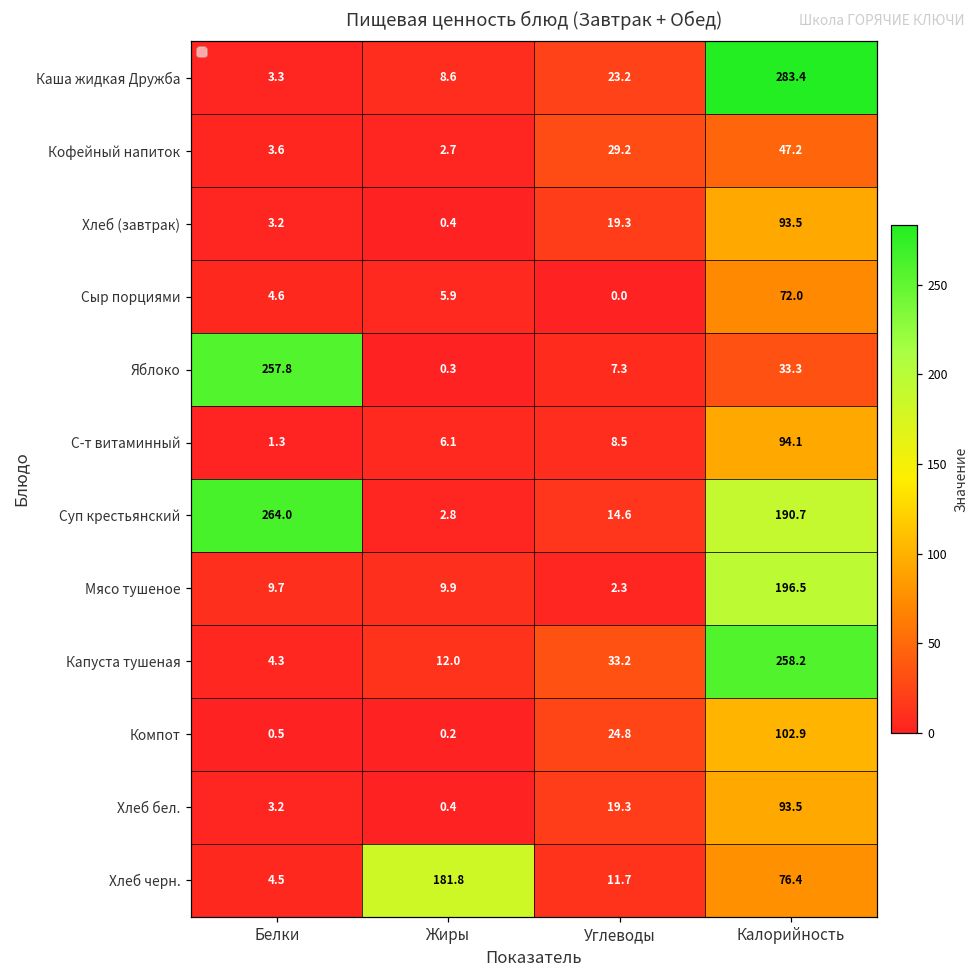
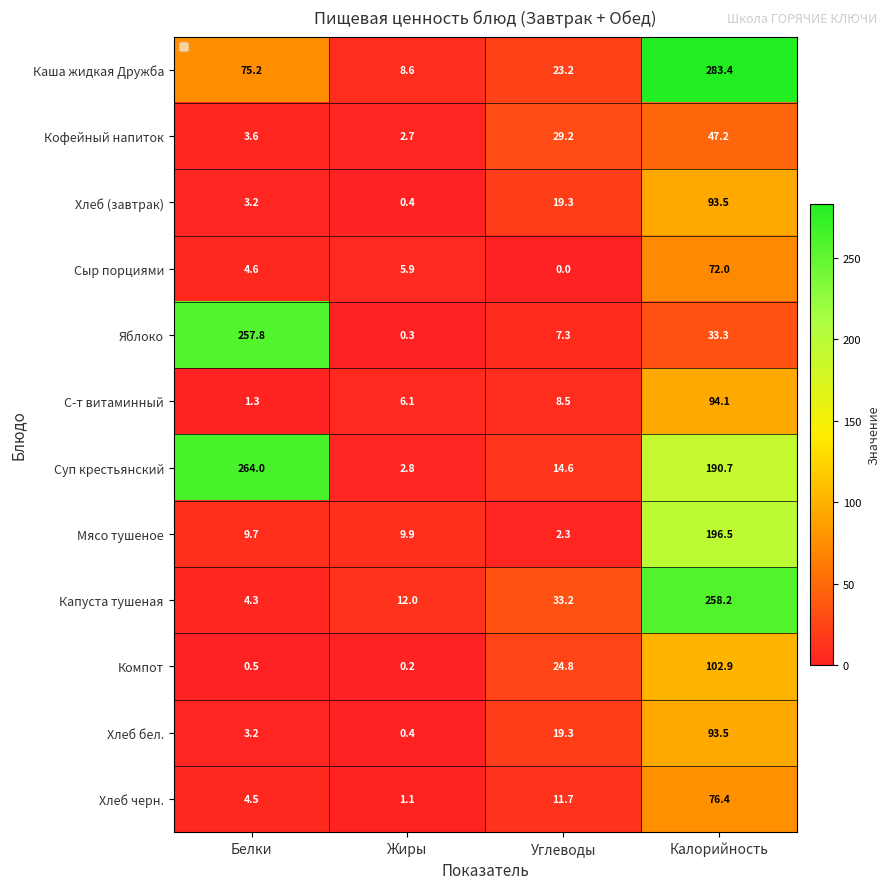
Каша жидкая Дружба, Белки: 3.3 -> 75.2
Хлеб черн., Жиры: 181.8 -> 1.1
